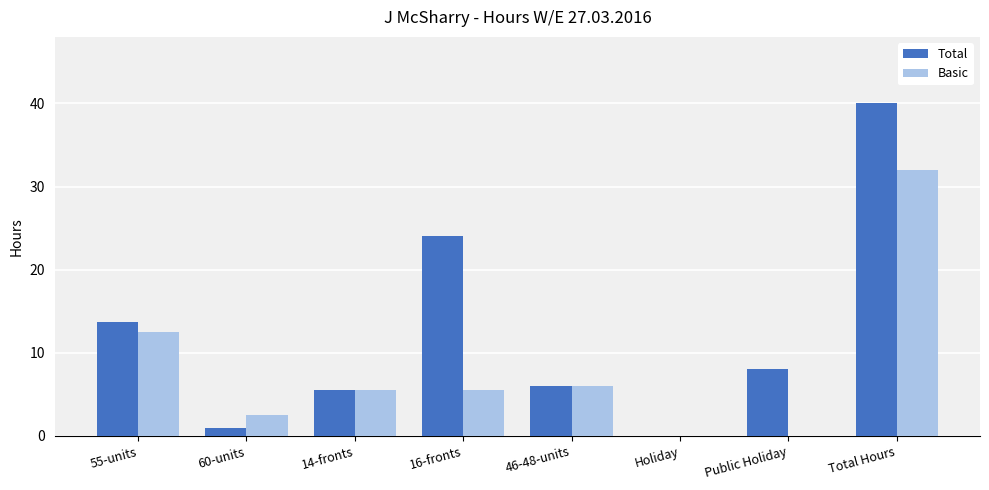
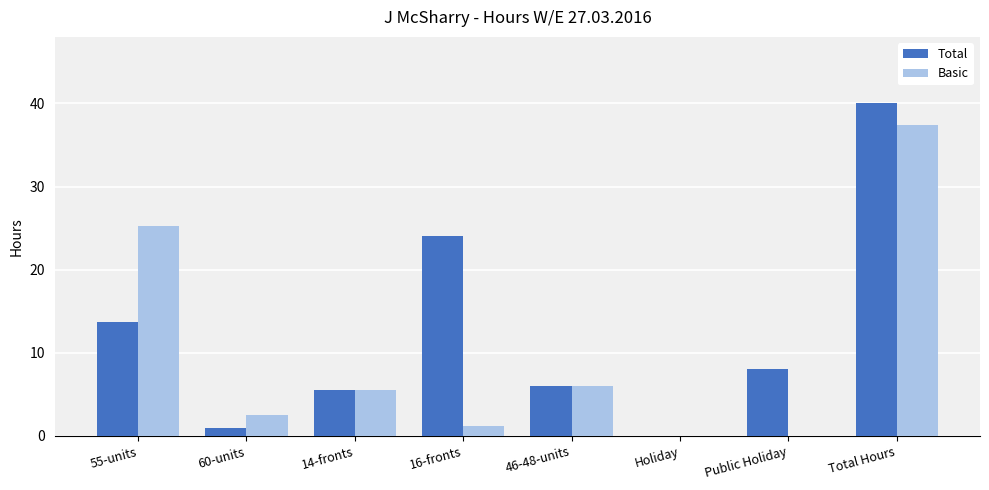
Basic, 55-units: 13 -> 25
Basic, 16-fronts: 6 -> 1
Basic, Total Hours: 32 -> 37
